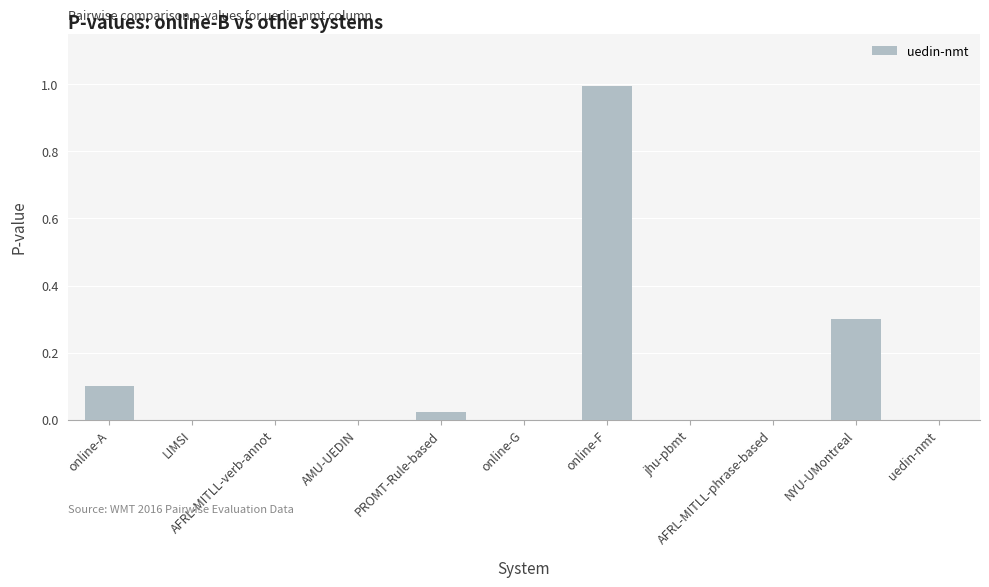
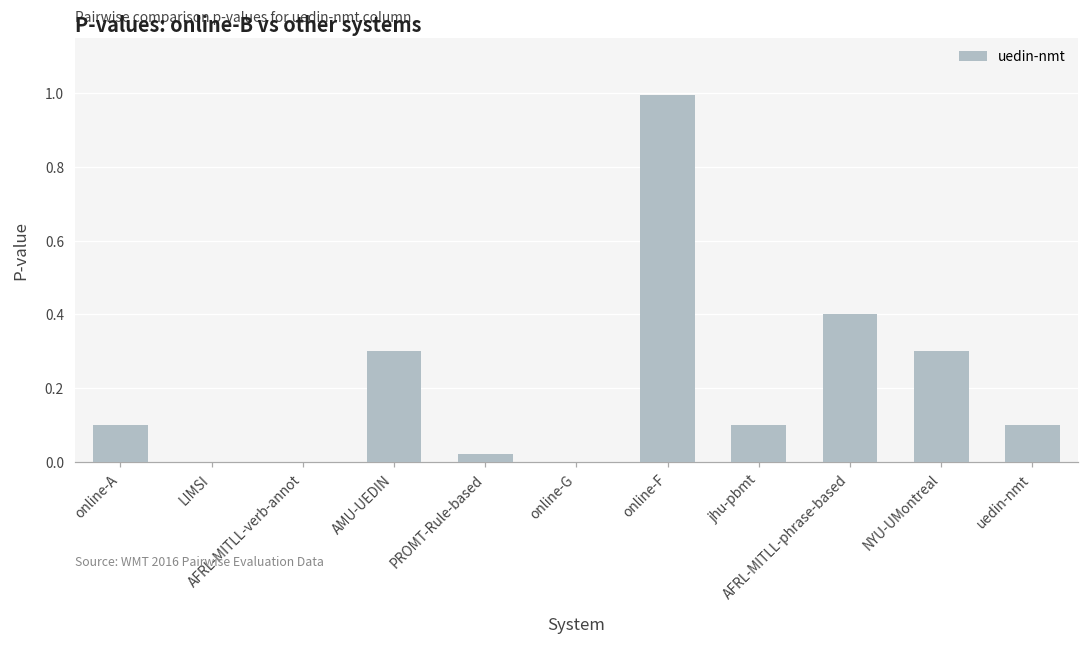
AMU-UEDIN: 0.0 -> 0.3
jhu-pbmt: 0.0 -> 0.1
AFRL-MITLL-phrase-based: 0.0 -> 0.4
uedin-nmt: 0.0 -> 0.1
